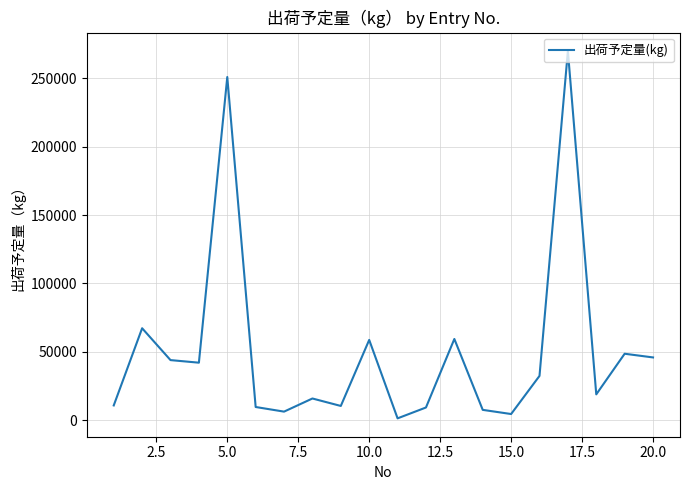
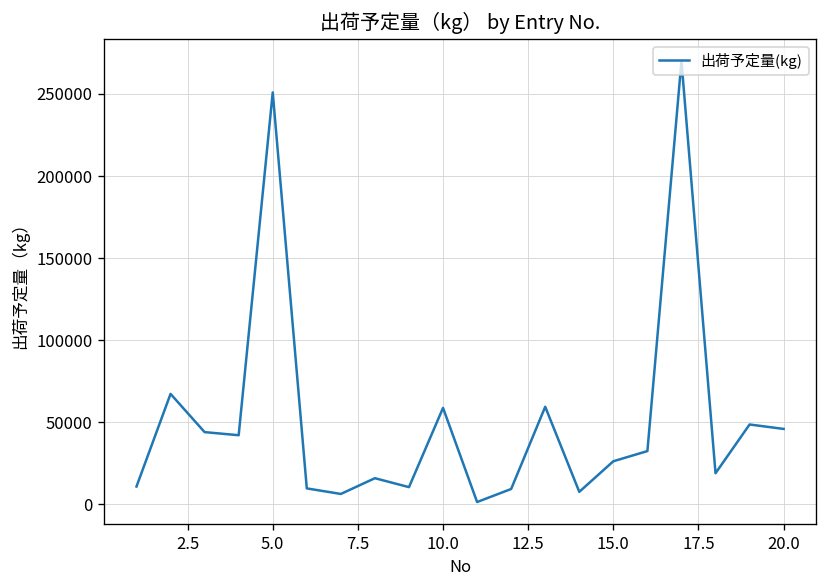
15.0: 5000 -> 26000
